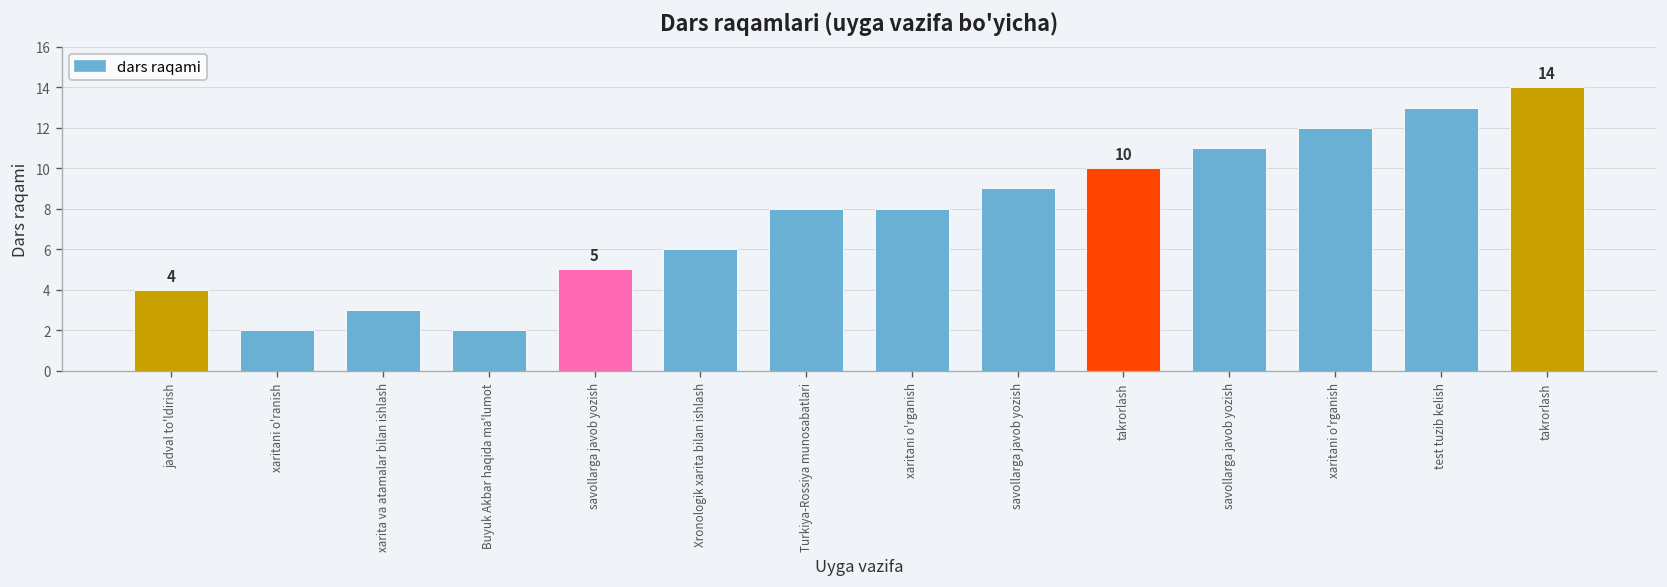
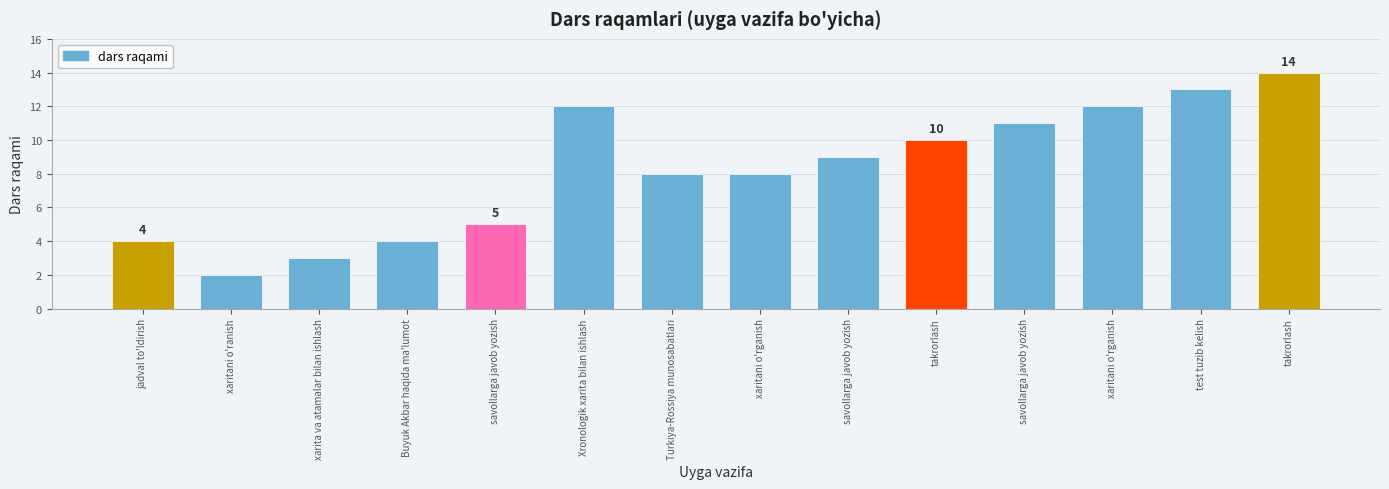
Buyuk Akbar haqida ma'lumot: 2 -> 4
Xronologik xarita bilan ishlash: 6 -> 12
